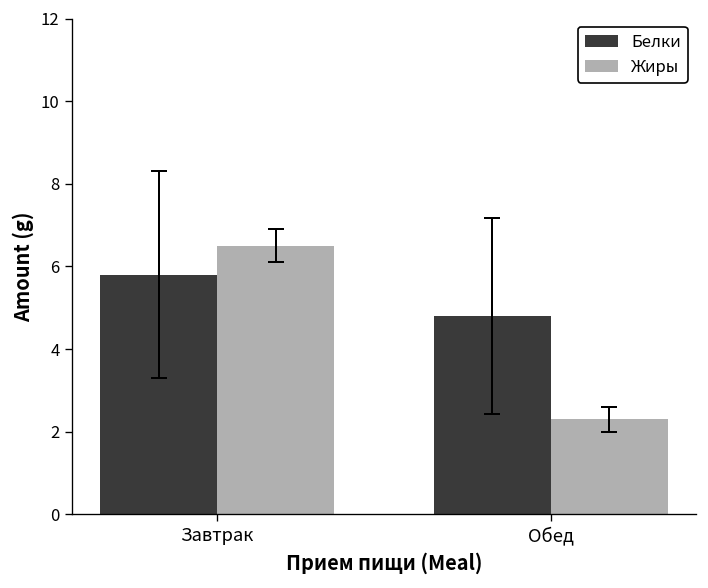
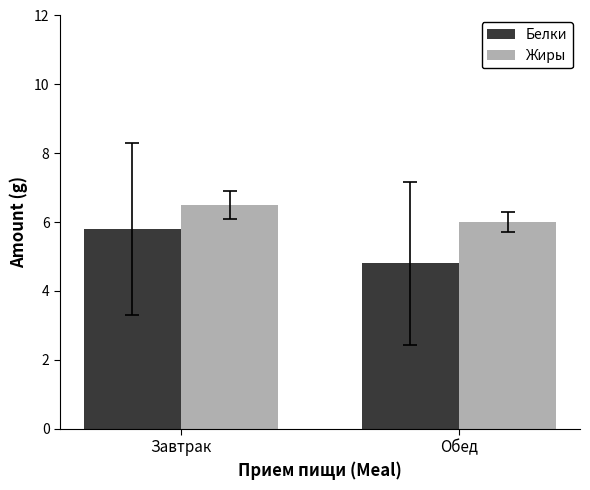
Жиры, Обед: 2.3 -> 6.0
